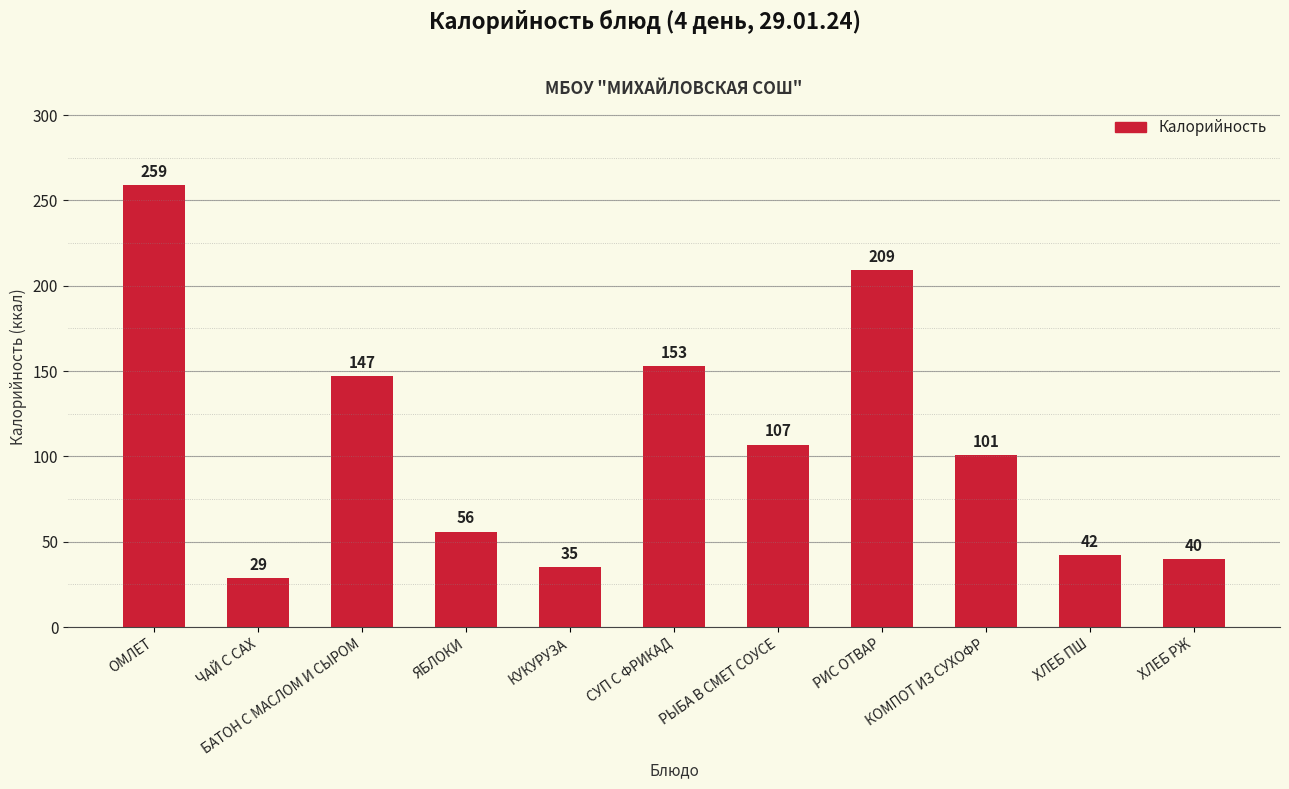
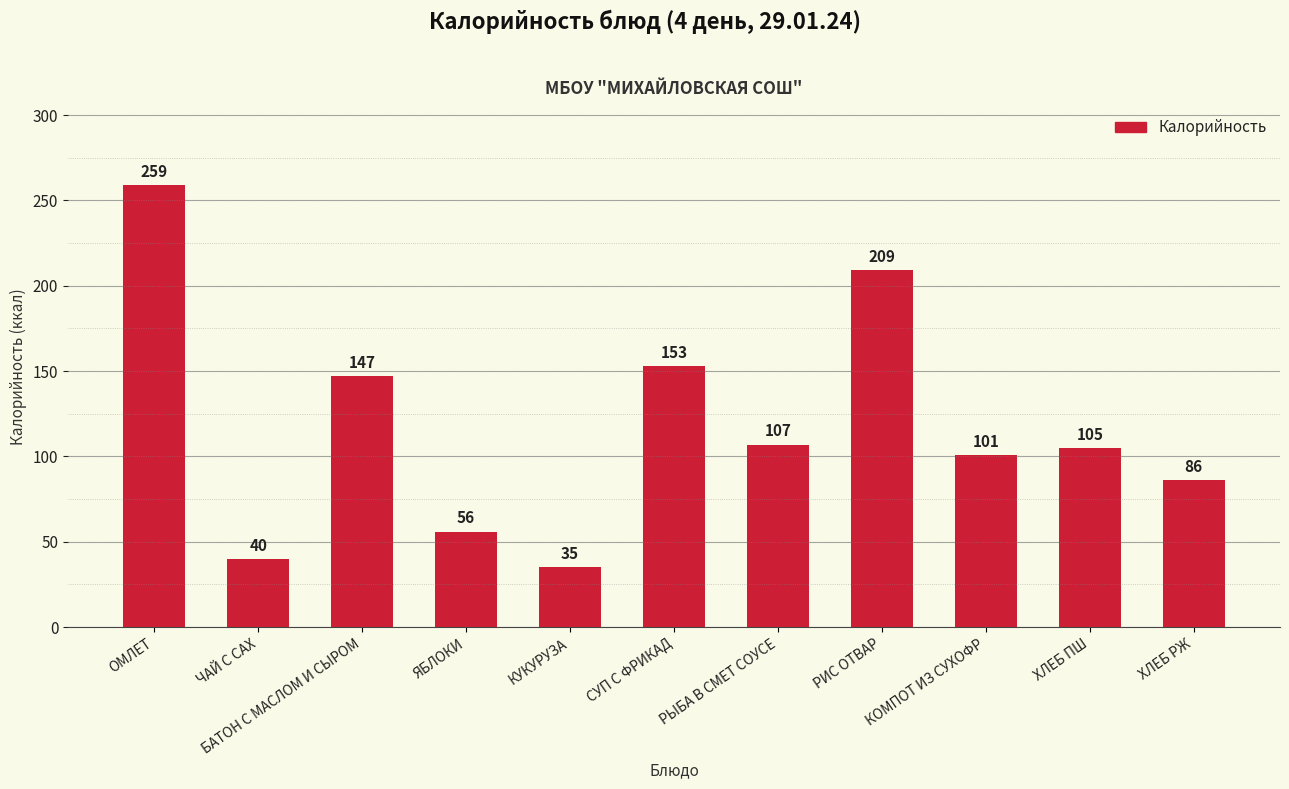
ЧАЙ С САХ: 29 -> 40
ХЛЕБ ПШ: 42 -> 105
ХЛЕБ РЖ: 40 -> 86
